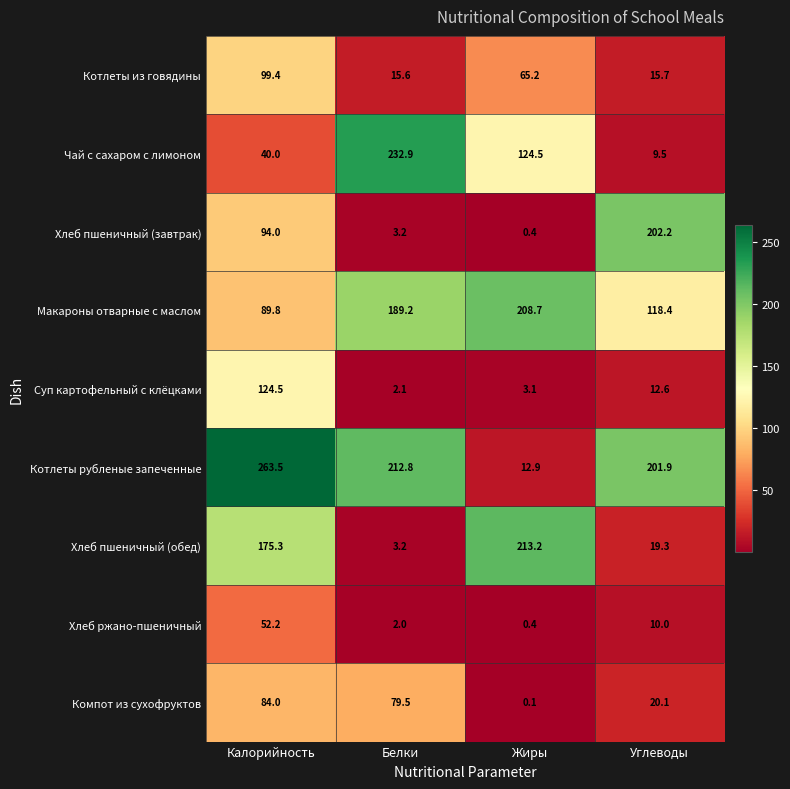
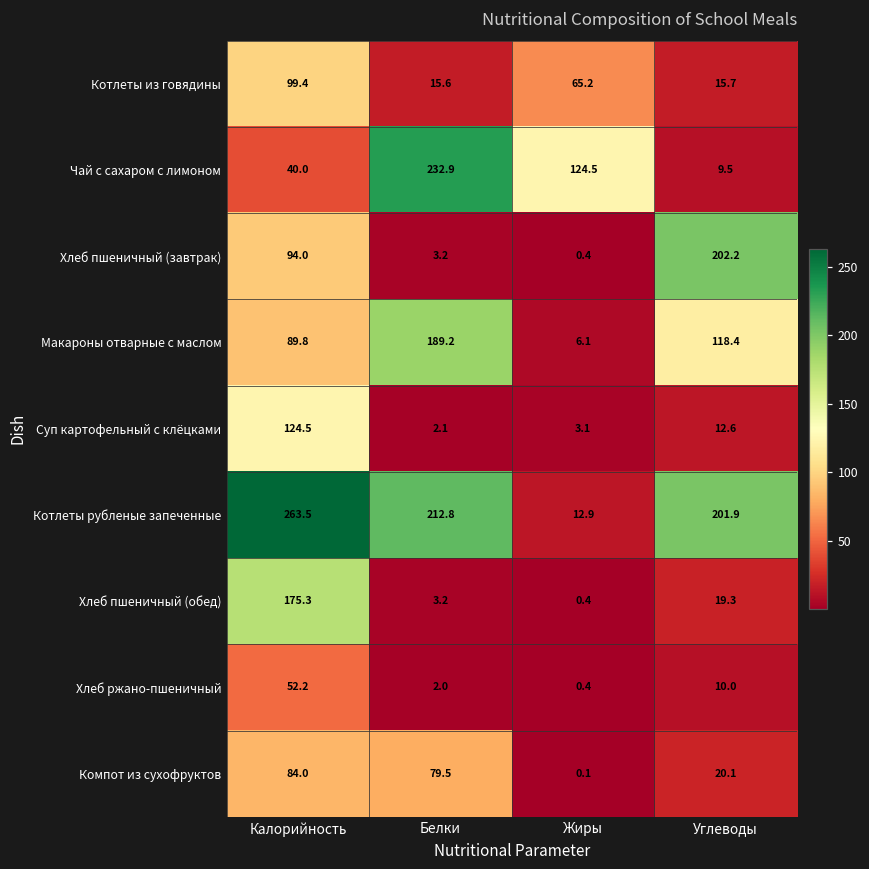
Макароны отварные с маслом, Жиры: 208.7 -> 6.1
Хлеб пшеничный (обед), Жиры: 213.2 -> 0.4
